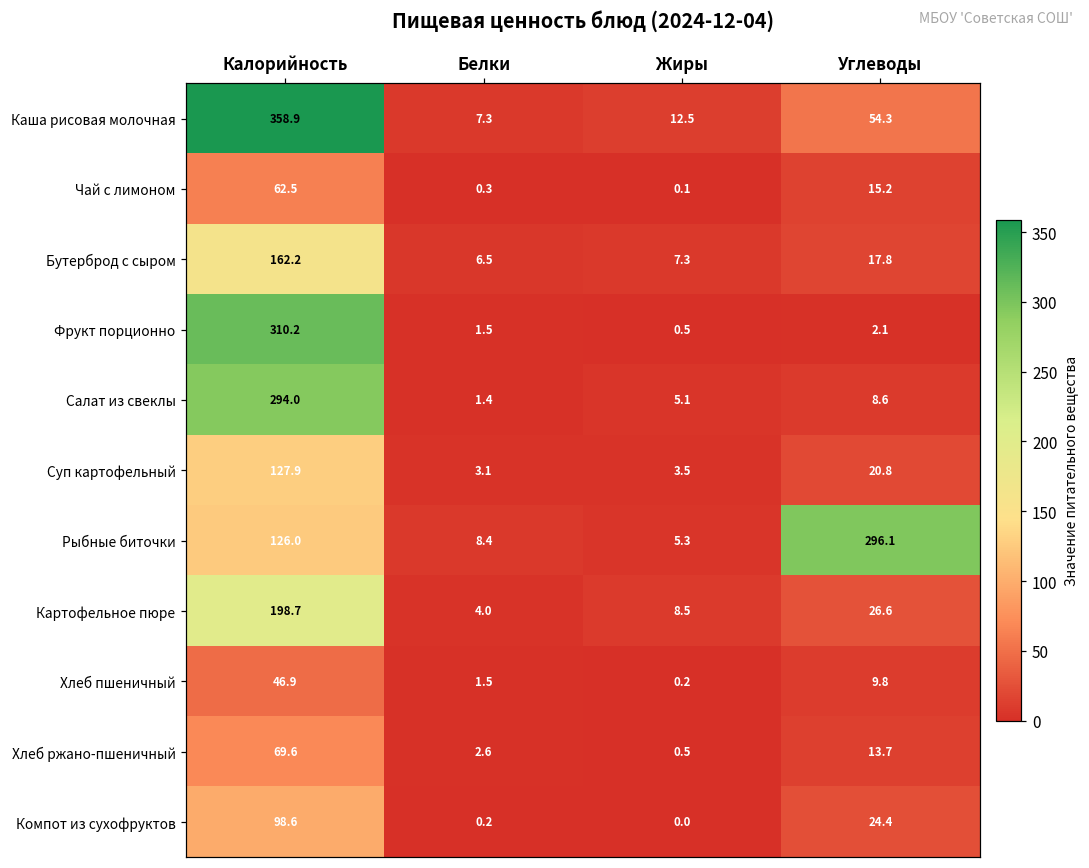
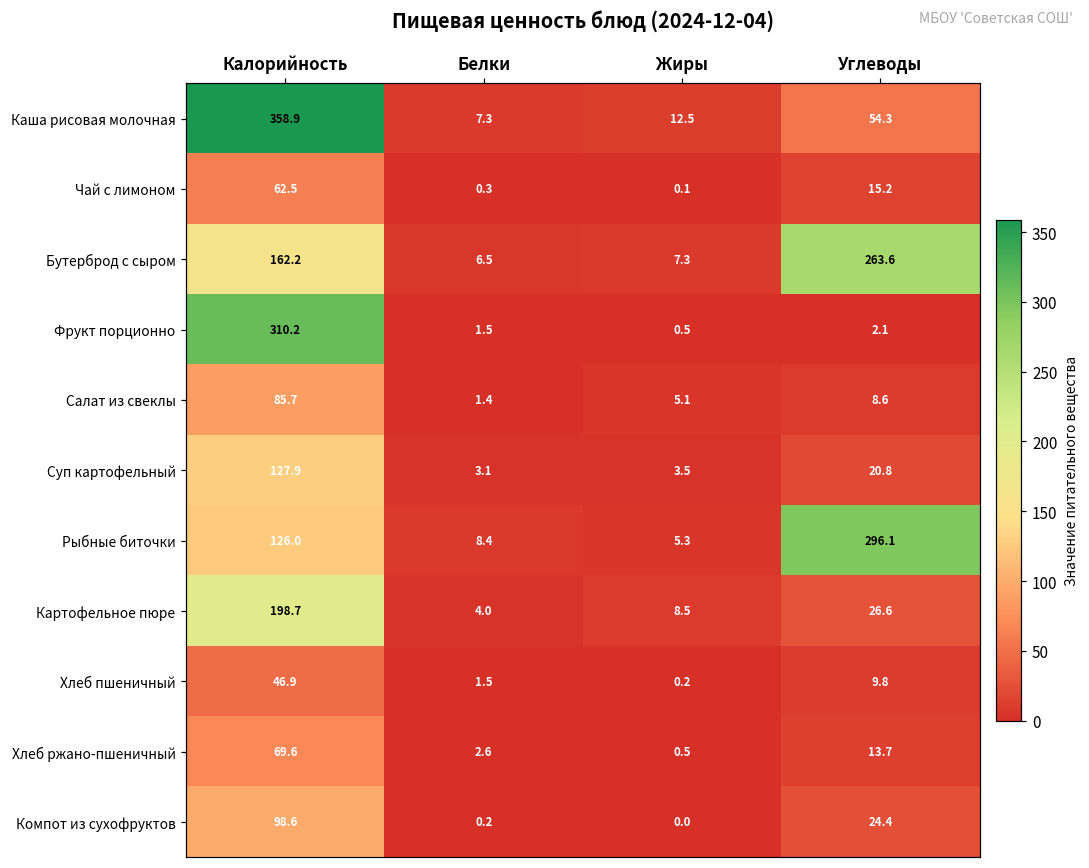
Бутерброд с сыром, Углеводы: 17.8 -> 263.6
Салат из свеклы, Калорийность: 294.0 -> 85.7
